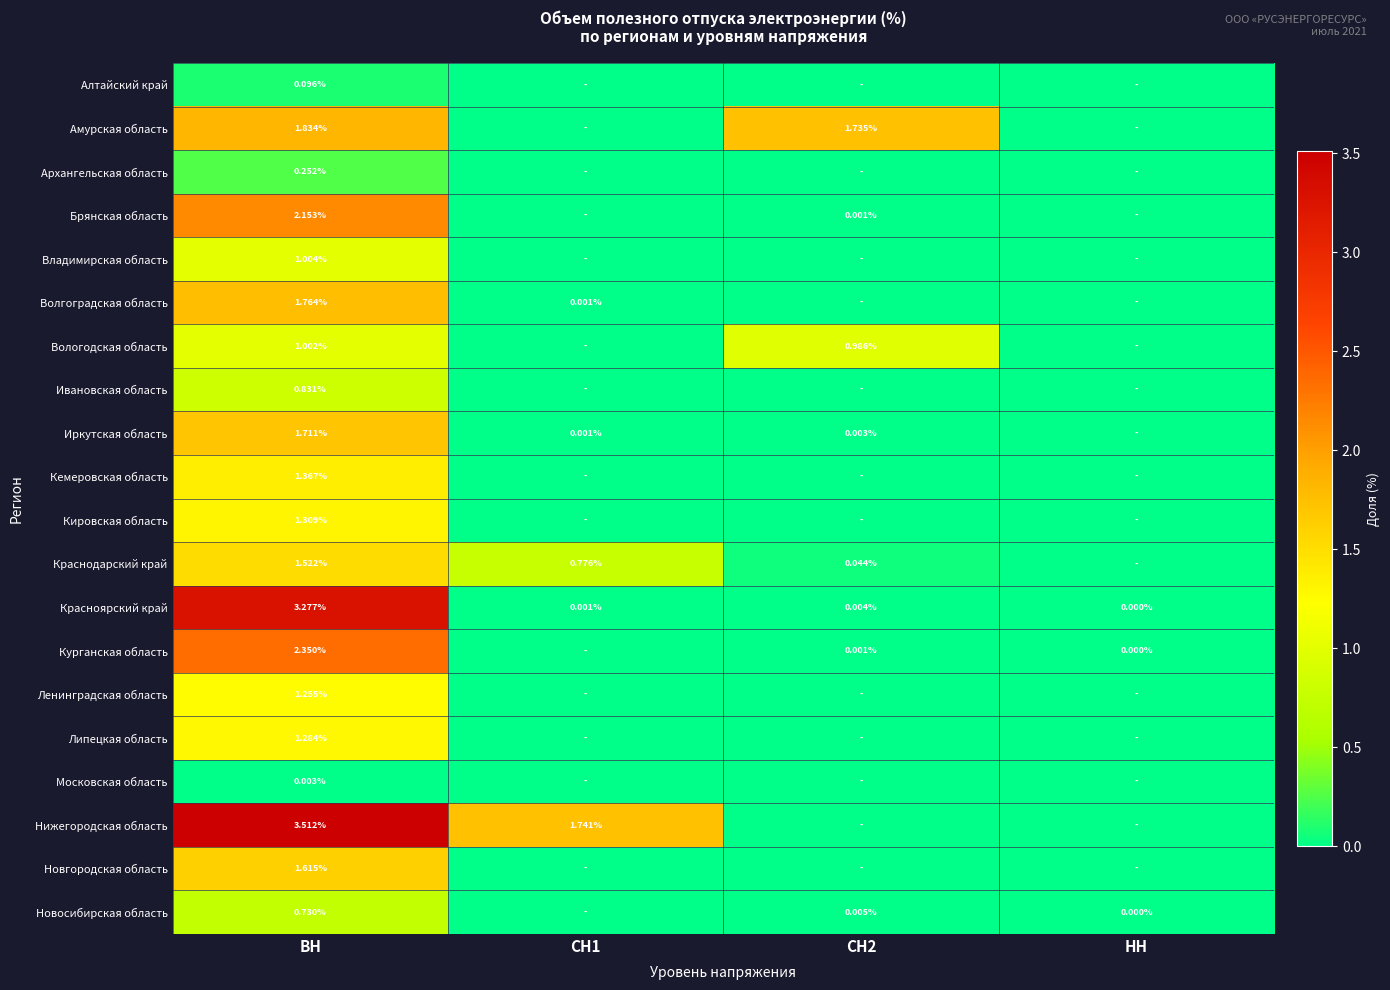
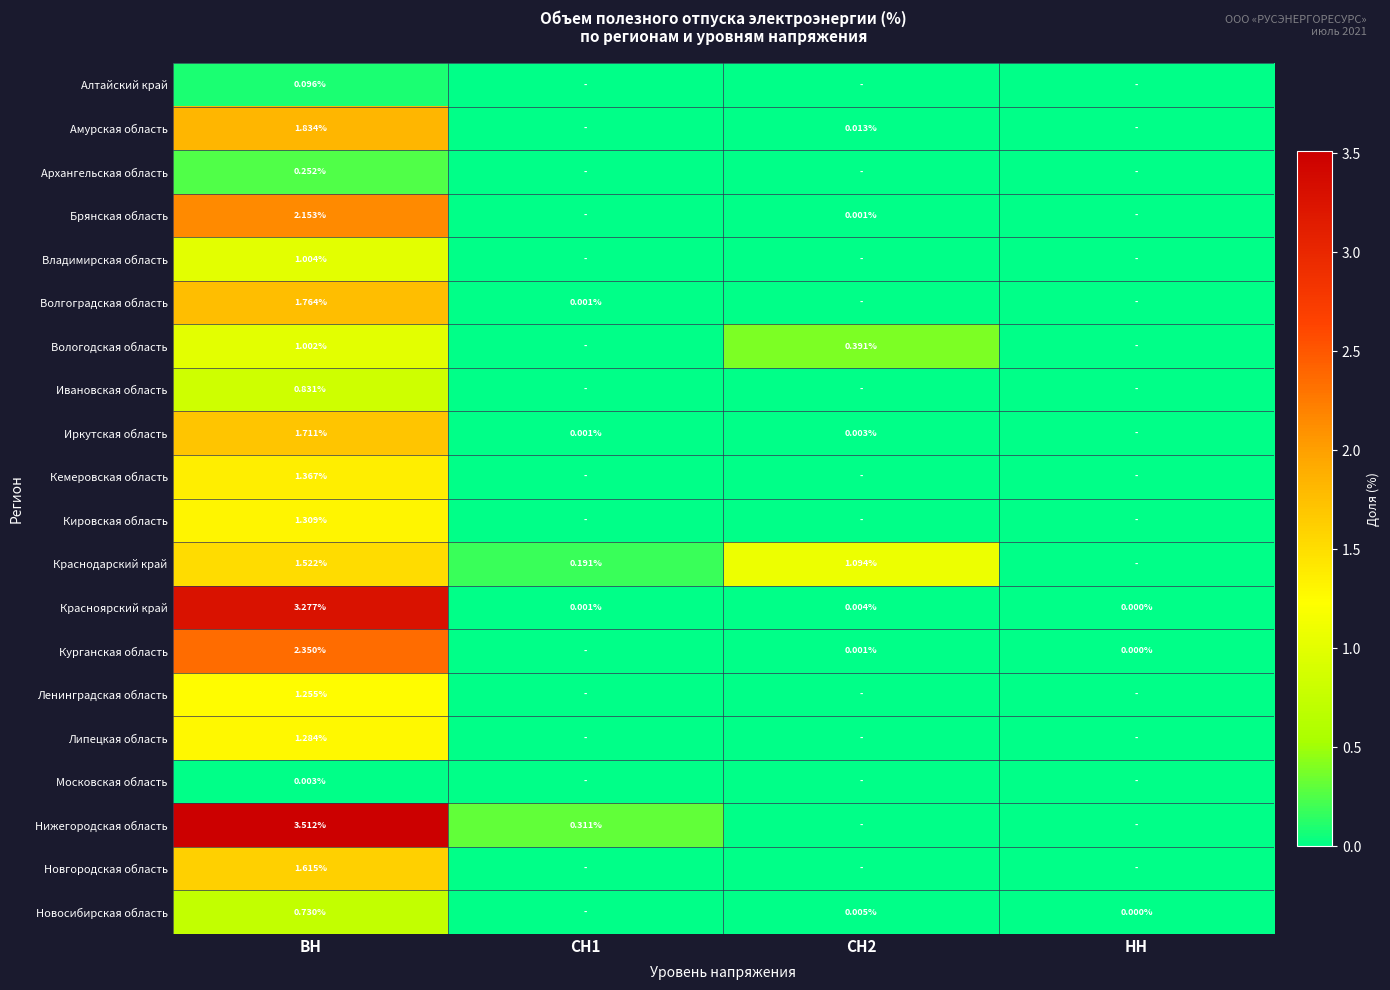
Амурская область, СН2: 1.735% -> 0.013%
Вологодская область, СН2: 0.986% -> 0.391%
Краснодарский край, СН1: 0.776% -> 0.191%
Краснодарский край, СН2: 0.044% -> 1.094%
Нижегородская область, СН1: 1.741% -> 0.311%
